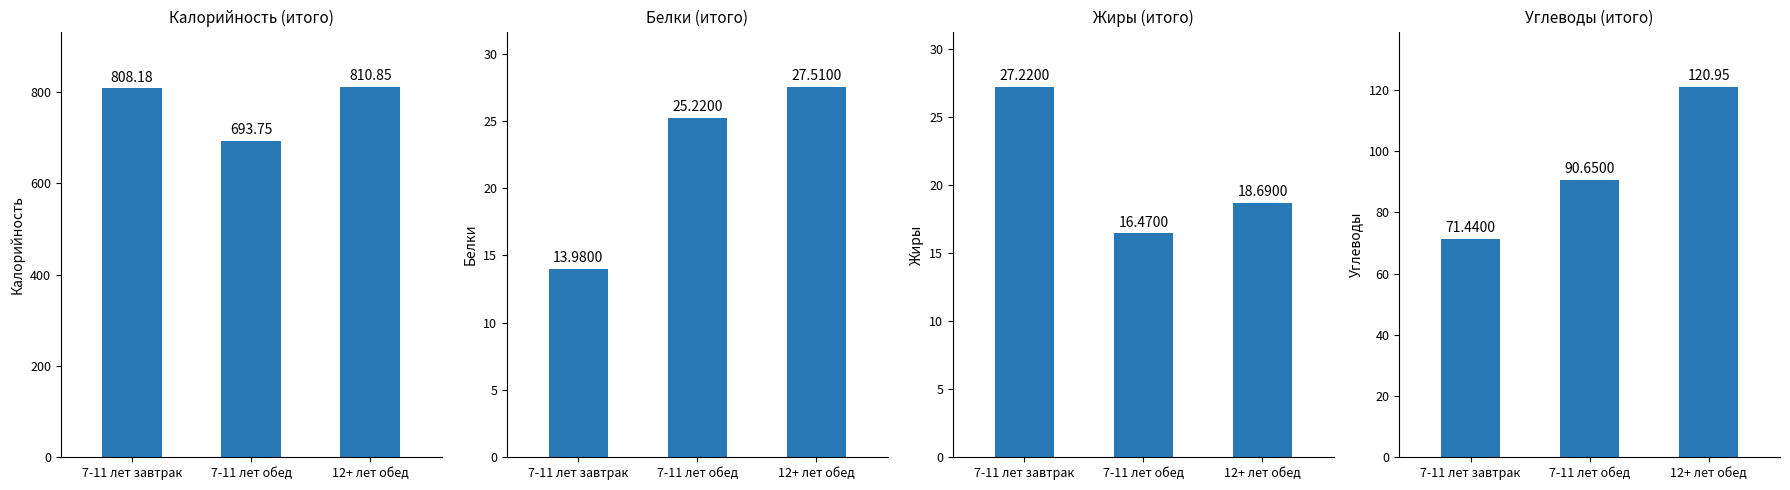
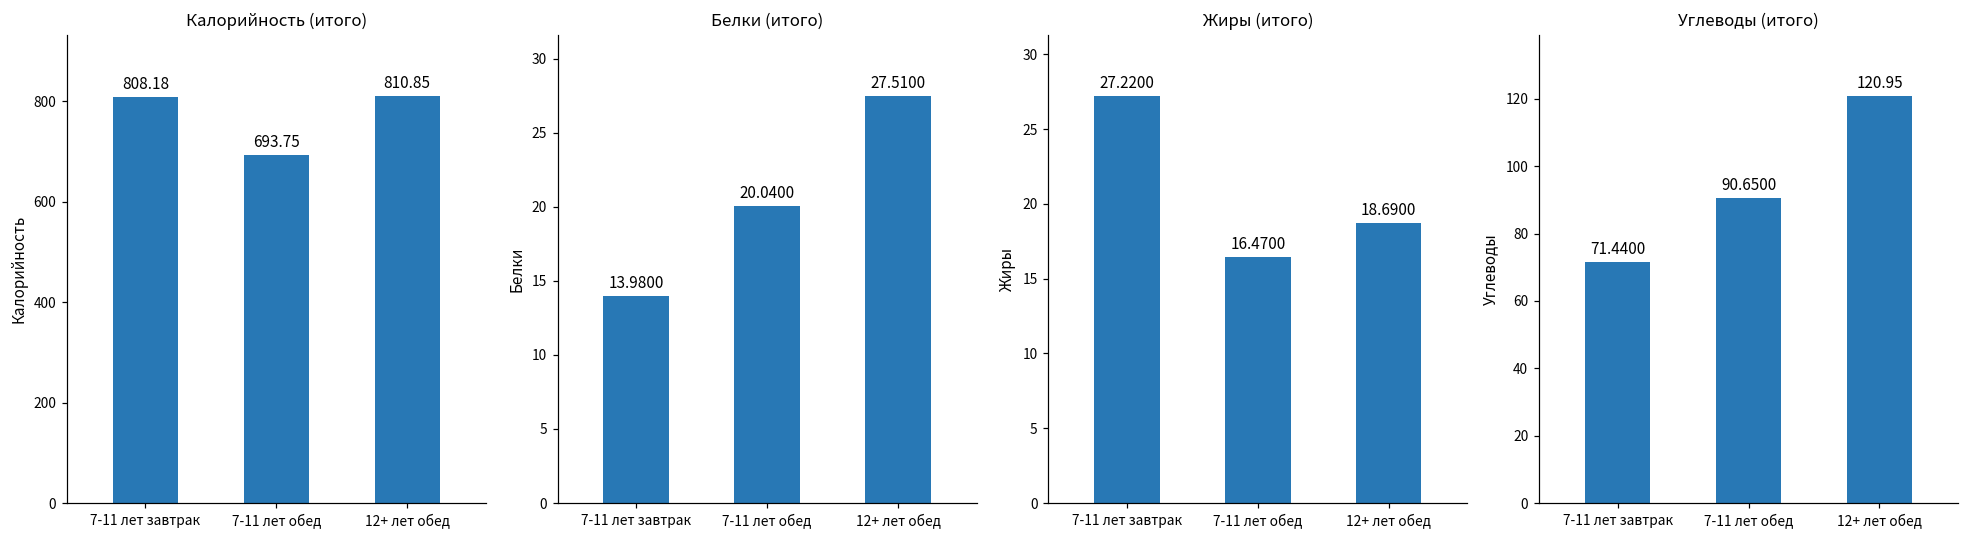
Белки (итого), 7-11 лет обед: 25.2200 -> 20.0400
